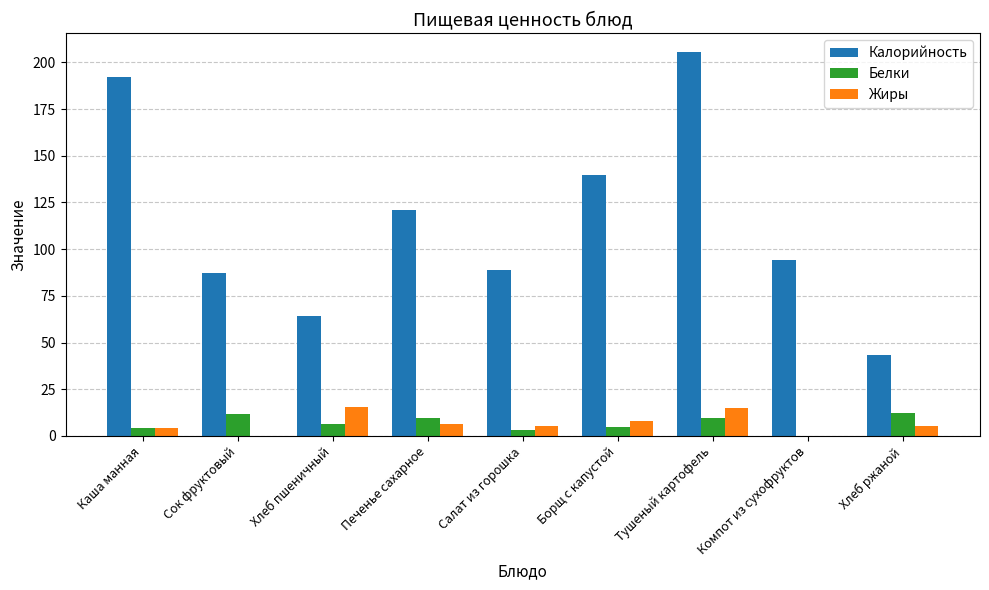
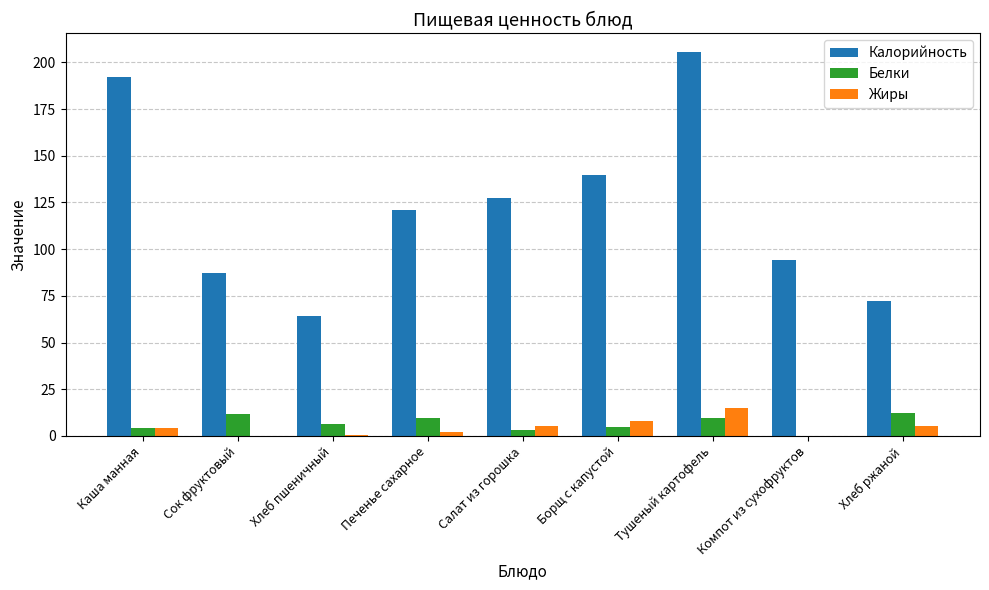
Жиры, Хлеб пшеничный: 15 -> 1
Жиры, Печенье сахарное: 7 -> 2
Калорийность, Салат из горошка: 89 -> 127
Калорийность, Хлеб ржаной: 44 -> 72
